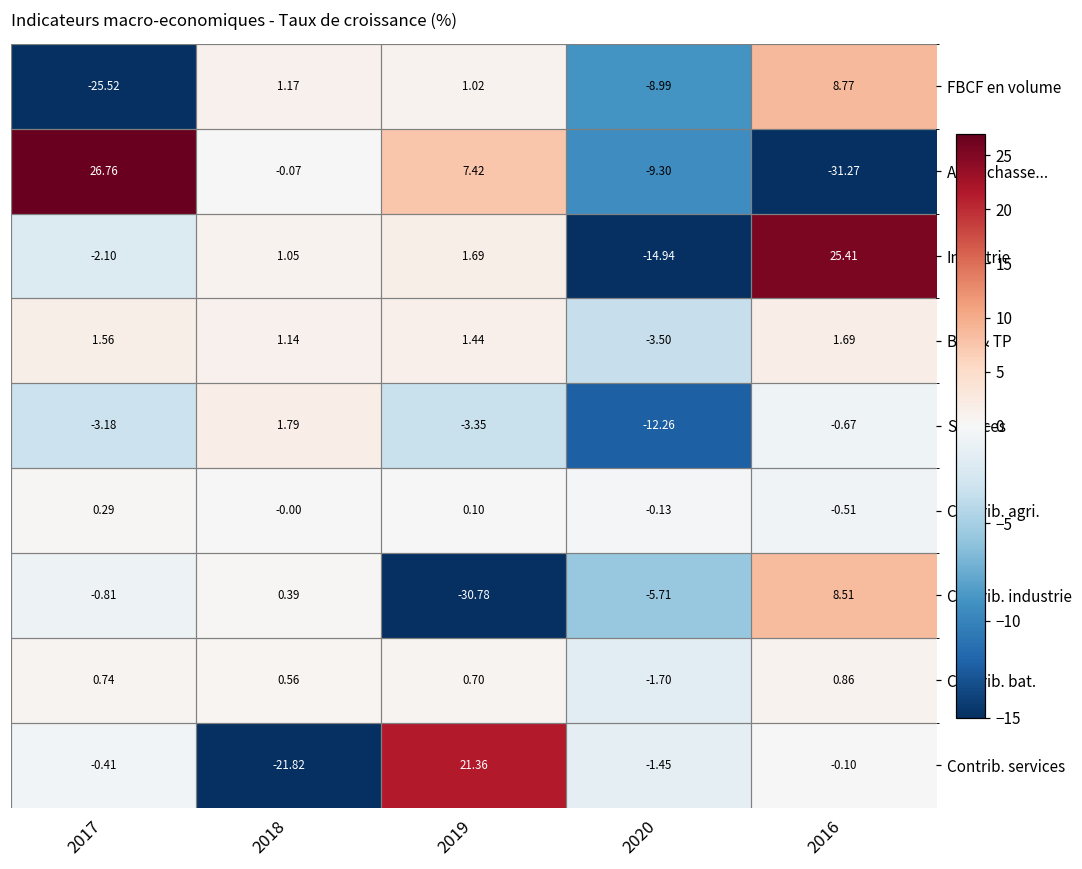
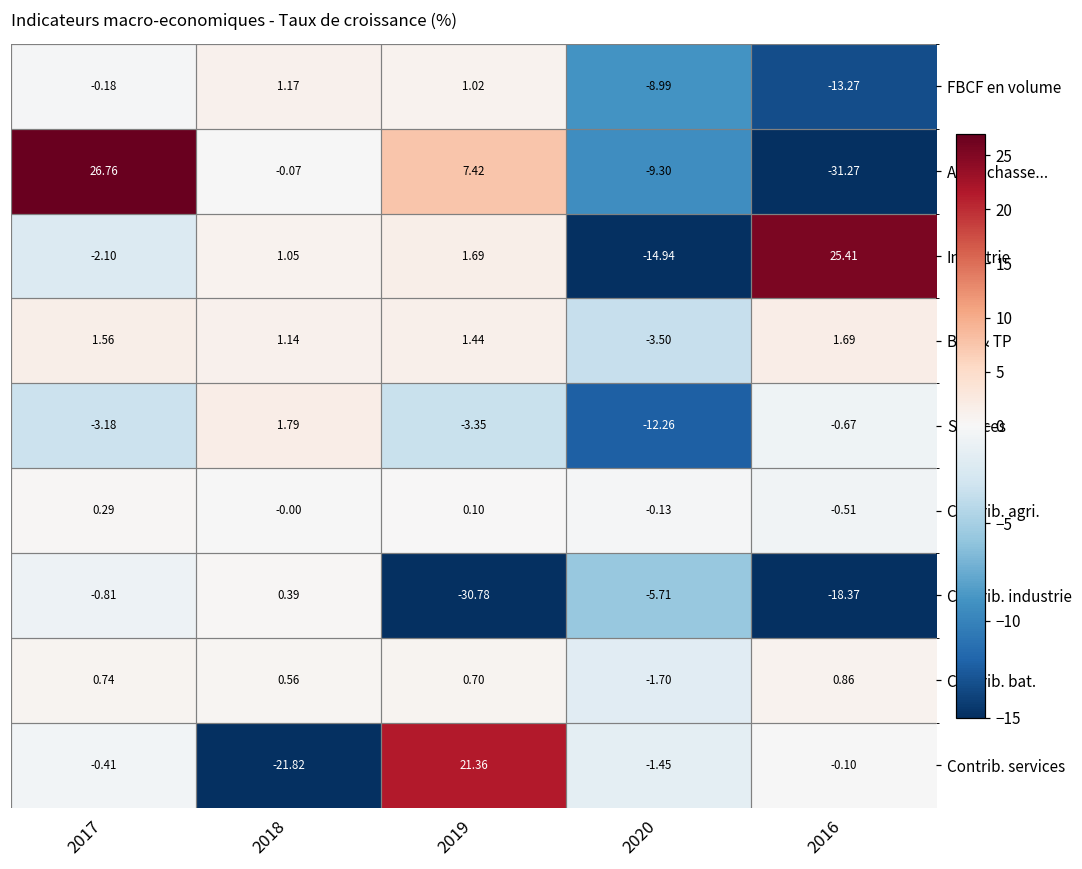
FBCF en volume, 2017: -25.52 -> -0.18
FBCF en volume, 2016: 8.77 -> -13.27
Contrib. industrie, 2016: 8.51 -> -18.37
